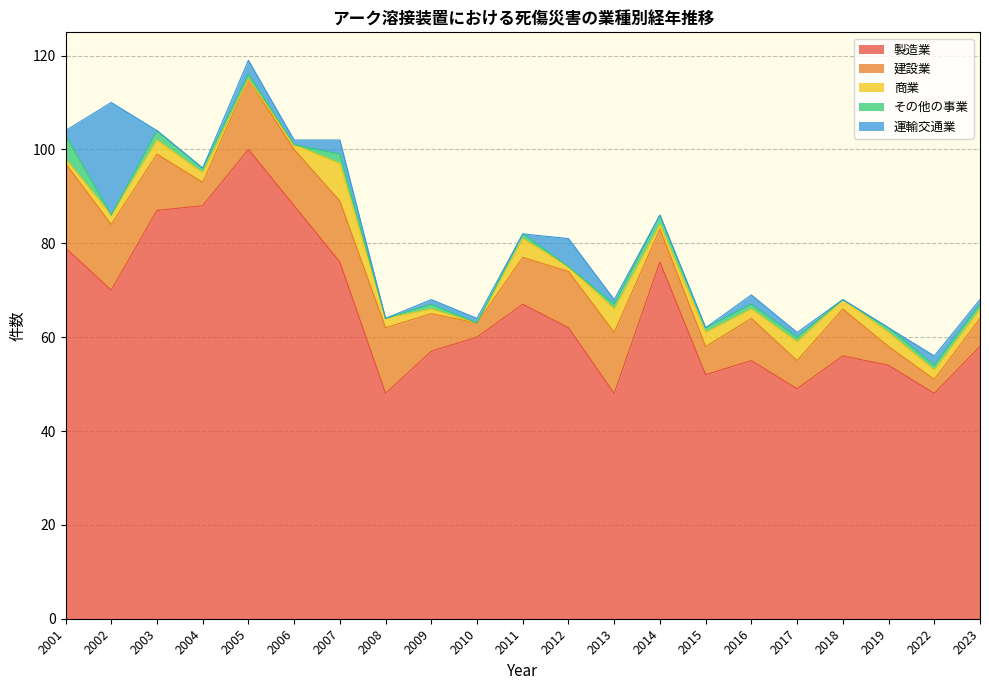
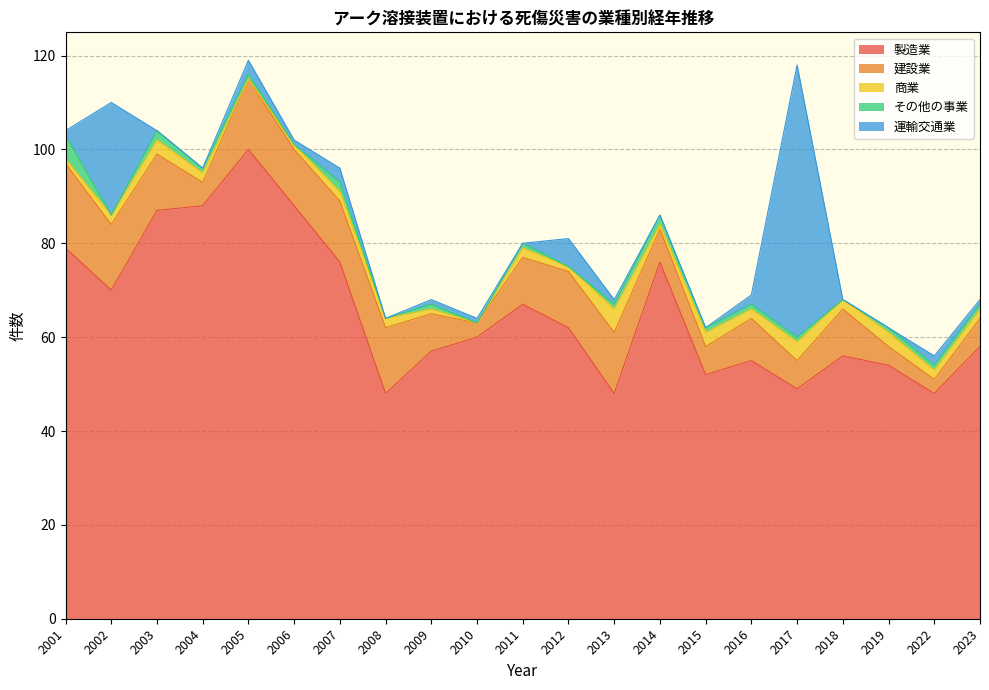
商業, 2007: 8 -> 2
商業, 2011: 4 -> 2
運輸交通業, 2017: 1 -> 58
